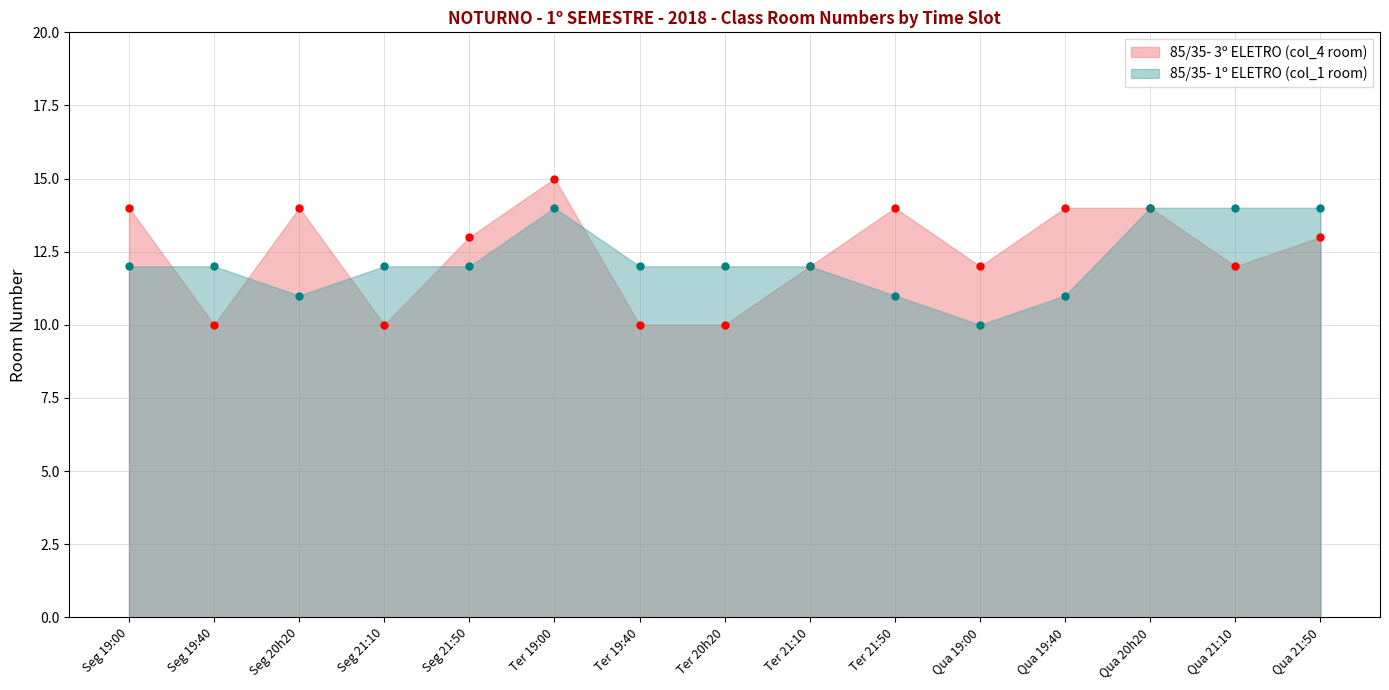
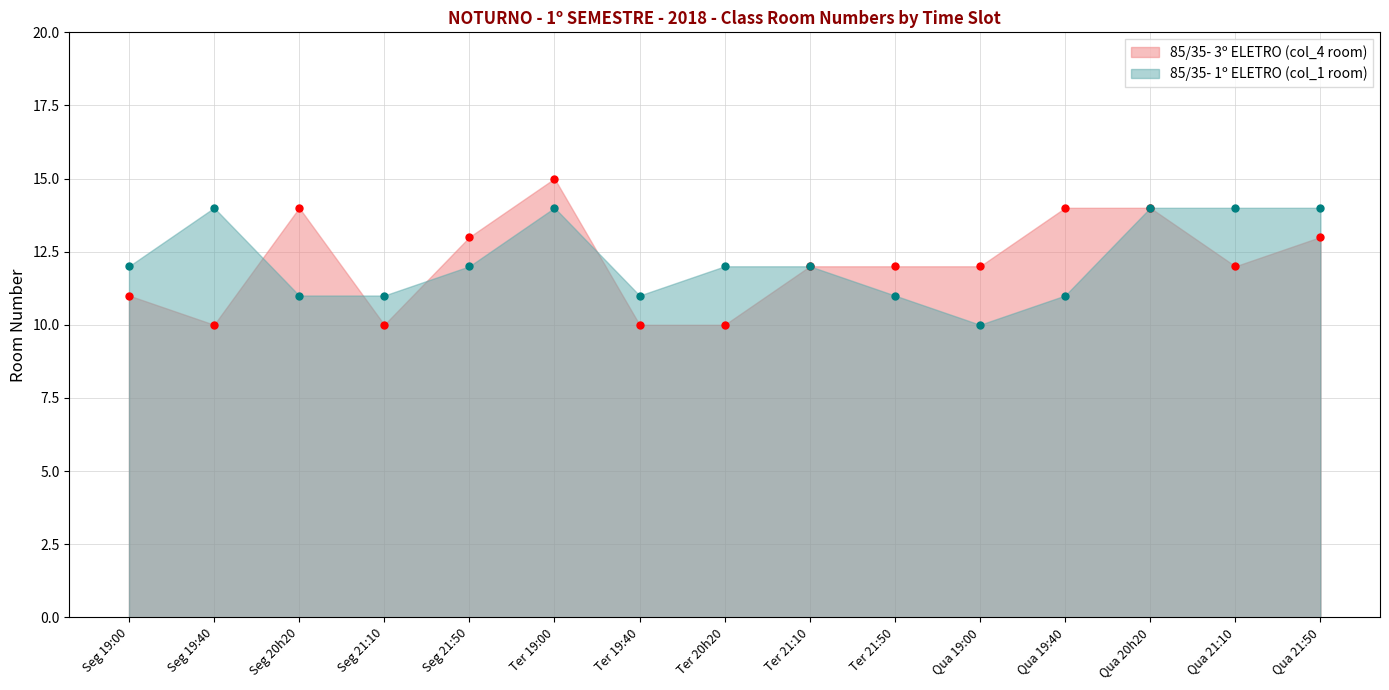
85/35- 3º ELETRO (col_4 room), Seg 19:00: 14 -> 11
85/35- 1º ELETRO (col_1 room), Seg 19:40: 12 -> 14
85/35- 1º ELETRO (col_1 room), Seg 21:10: 12 -> 11
85/35- 1º ELETRO (col_1 room), Ter 19:40: 12 -> 11
85/35- 3º ELETRO (col_4 room), Ter 21:50: 14 -> 12
